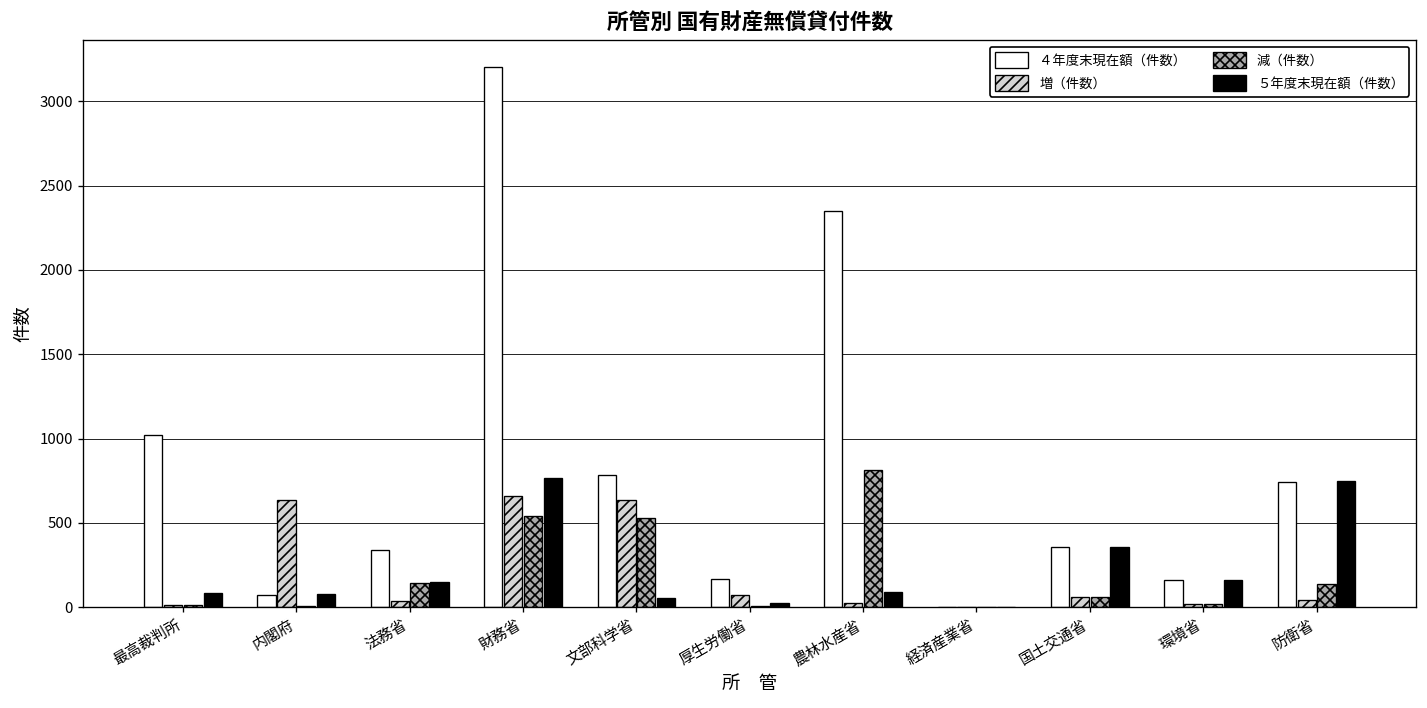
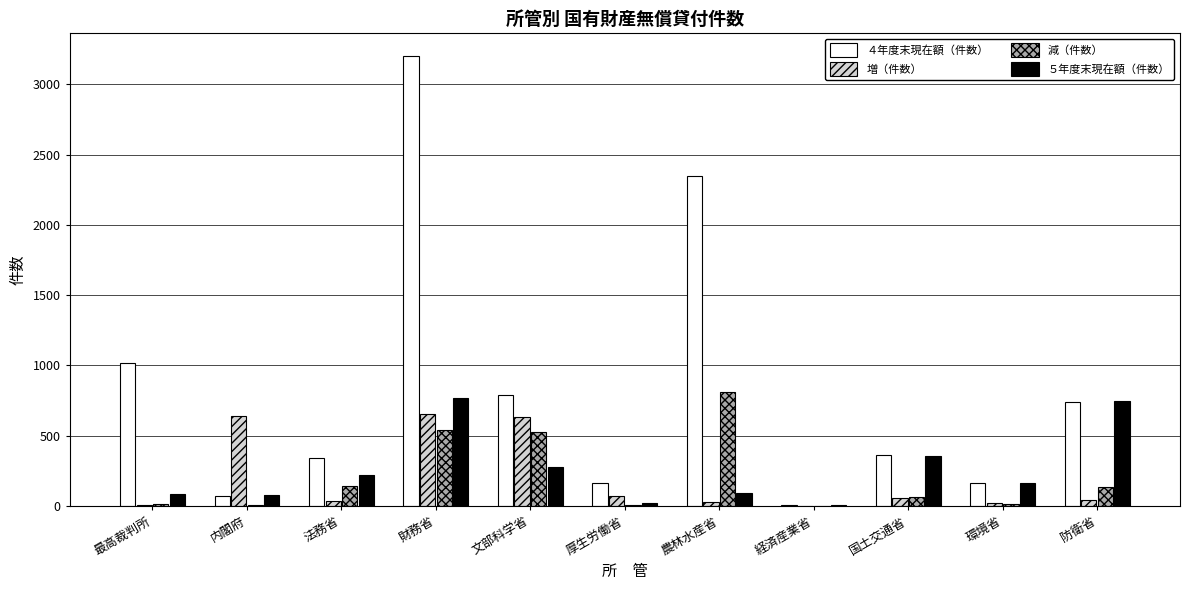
５年度末現在額（件数）, 法務省: 150 -> 220
５年度末現在額（件数）, 文部科学省: 60 -> 280
